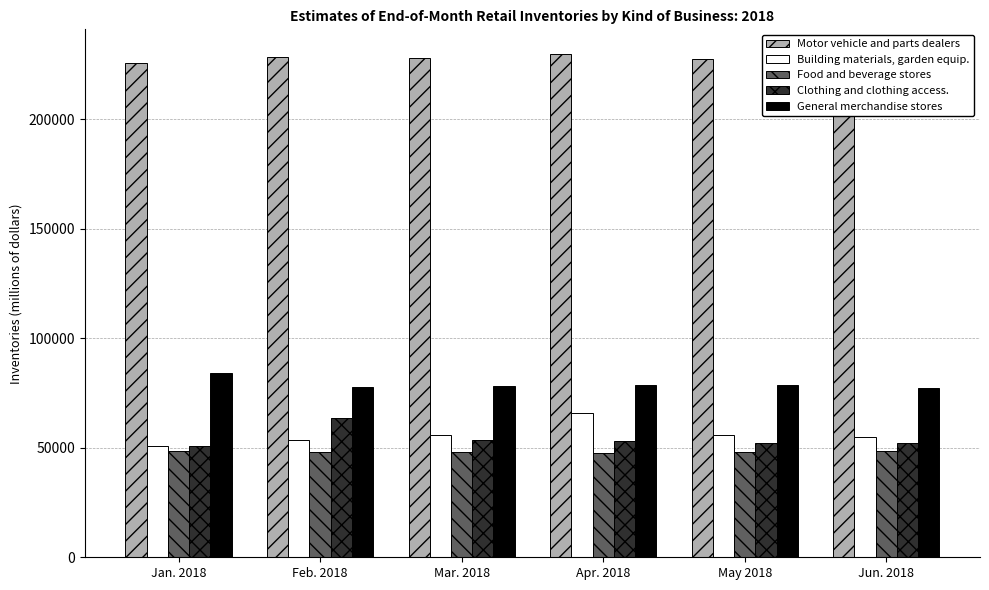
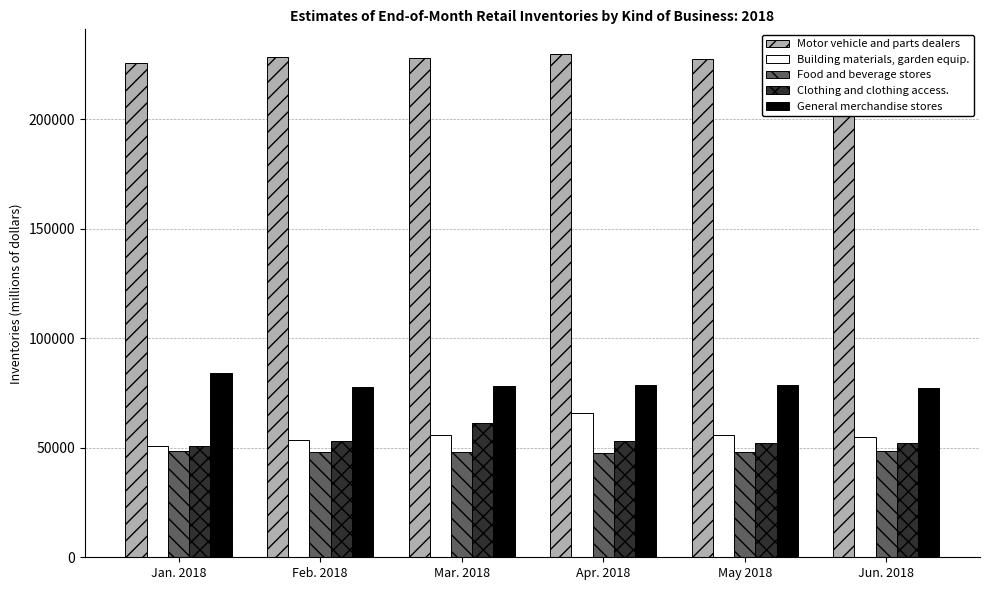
Clothing and clothing access., Feb. 2018: 63000 -> 53000
Clothing and clothing access., Mar. 2018: 53000 -> 61000
